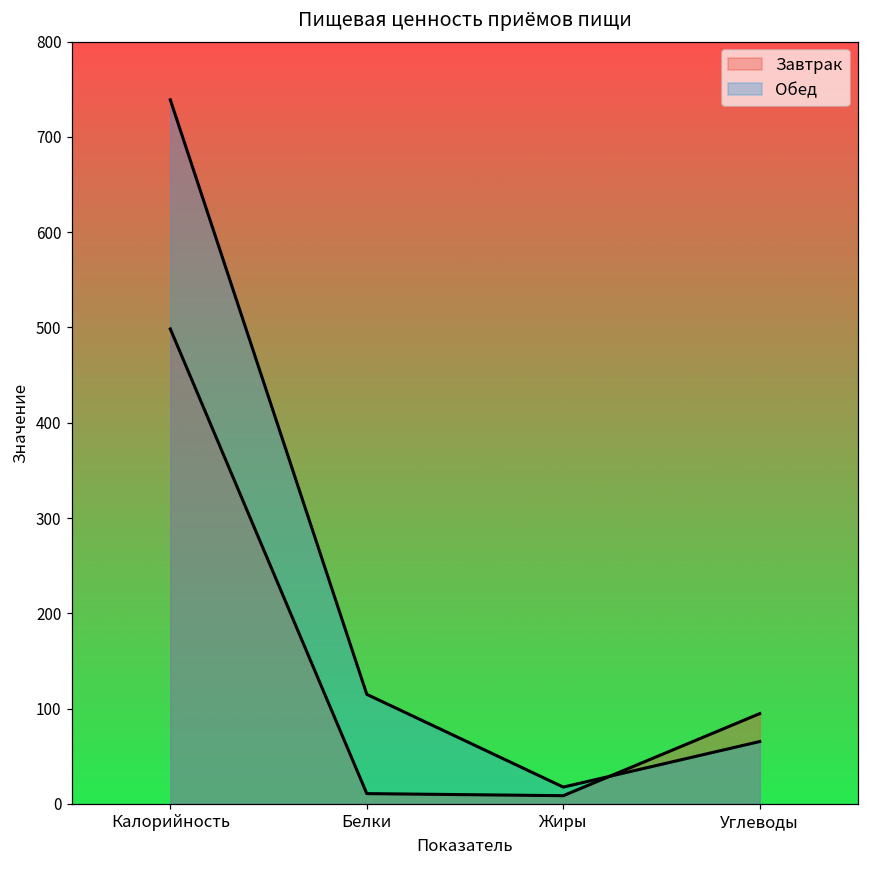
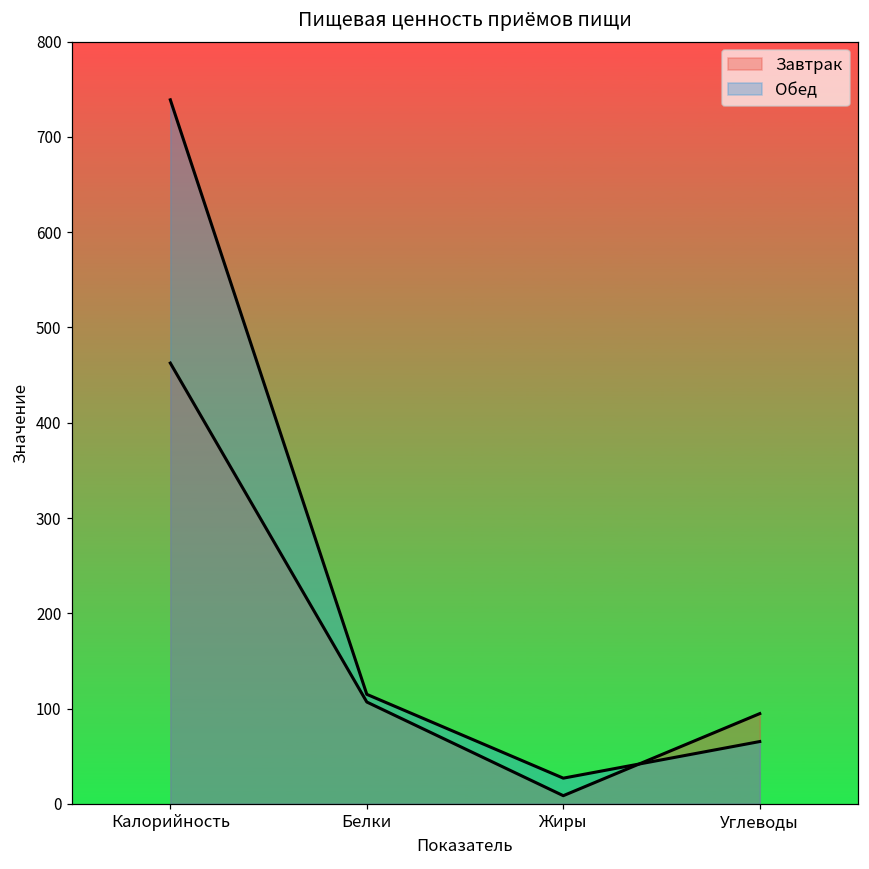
Завтрак, Калорийность: 500 -> 460
Завтрак, Белки: 10 -> 110
Обед, Жиры: 20 -> 30
